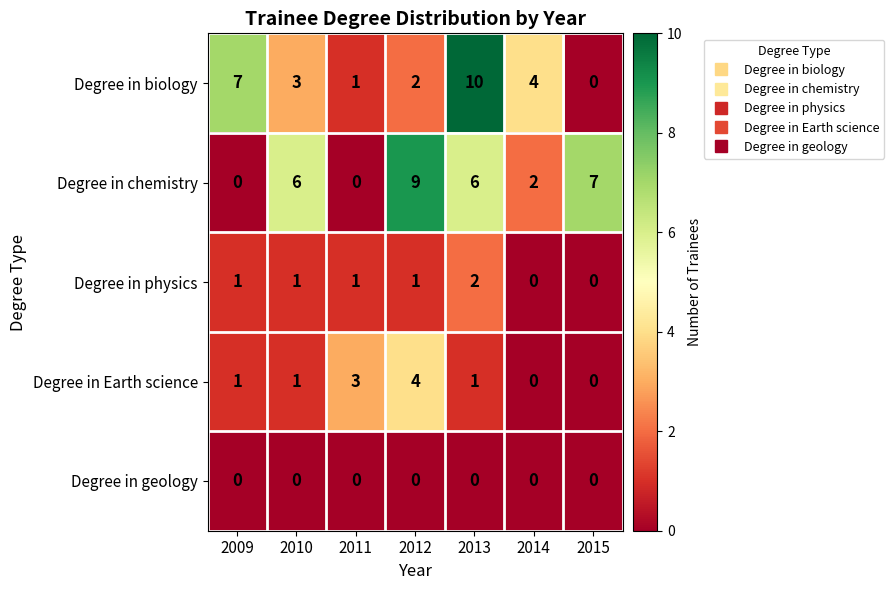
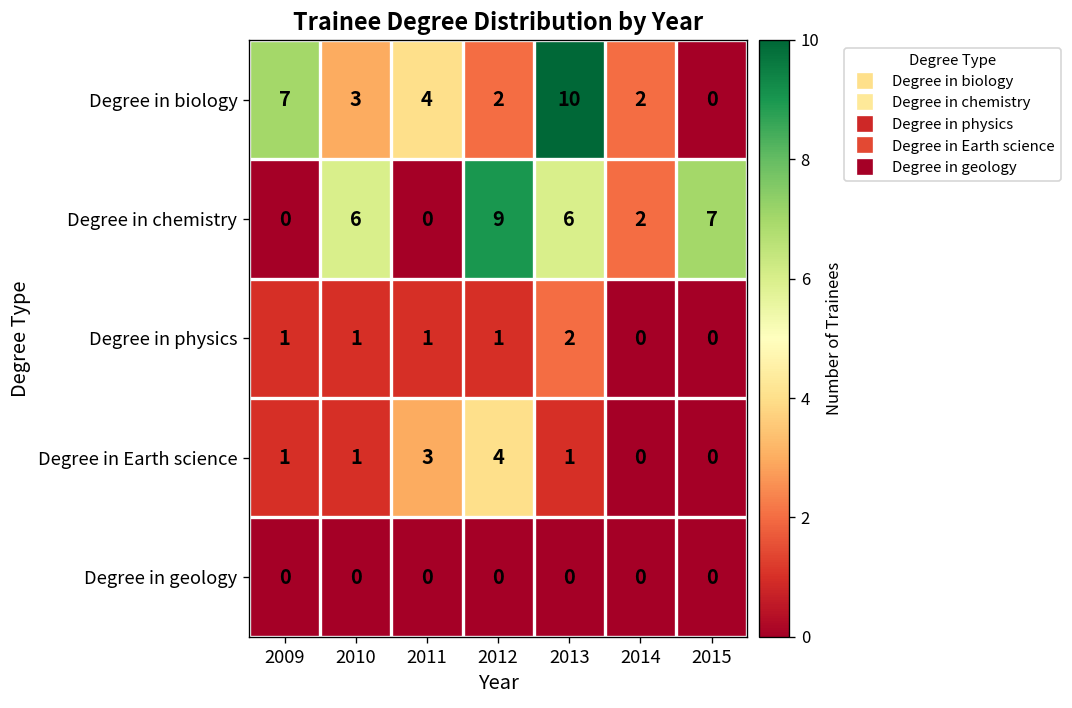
Degree in biology, 2011: 1 -> 4
Degree in biology, 2014: 4 -> 2
